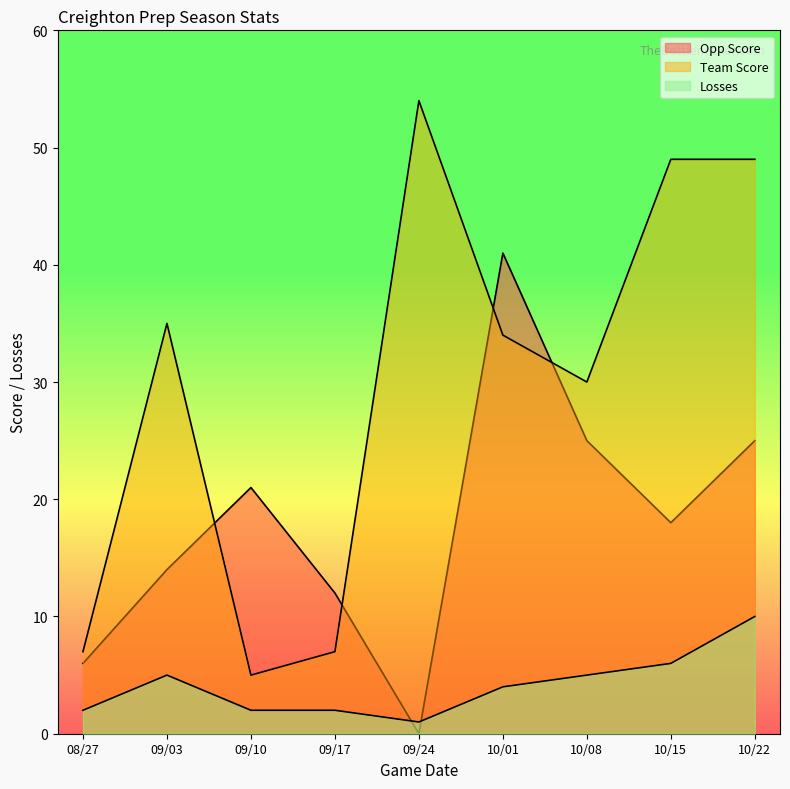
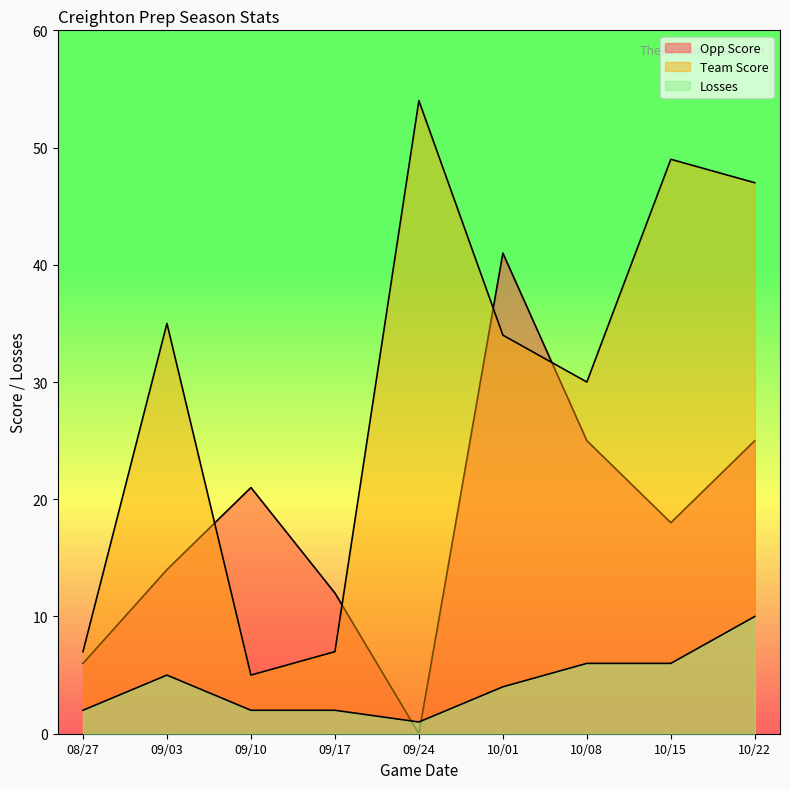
Losses, 10/08: 5 -> 6
Team Score, 10/22: 49 -> 47
